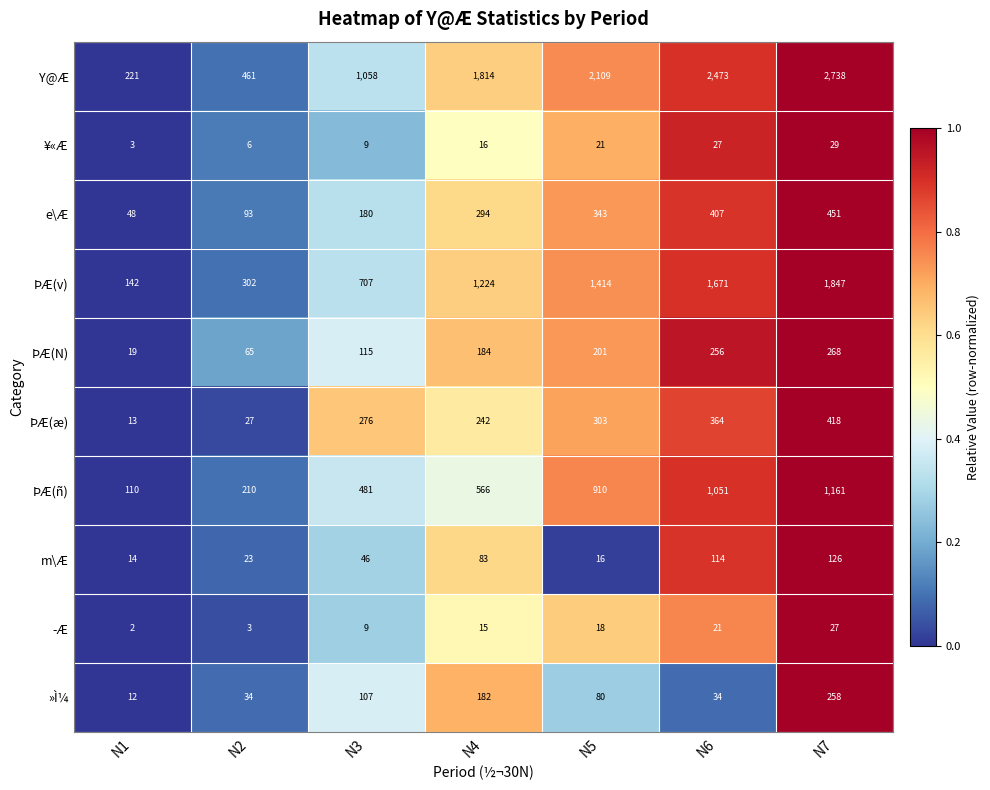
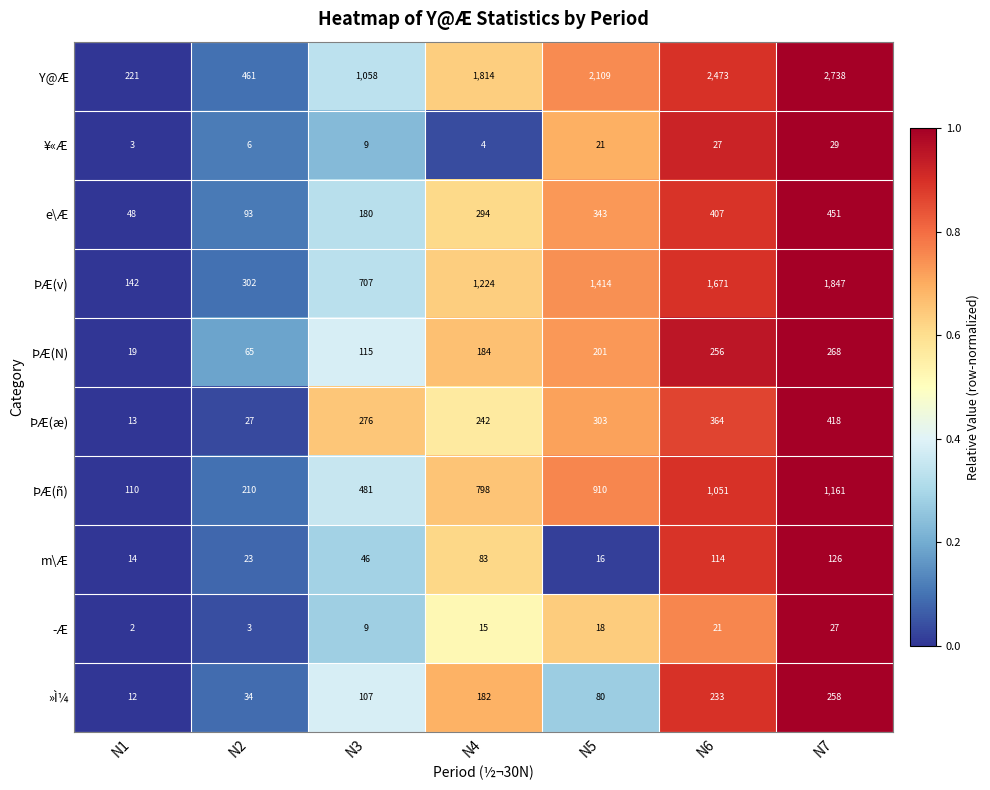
¥«Æ, N4: 16 -> 4
ÞÆ(ñ), N4: 566 -> 798
»Ì¼, N6: 34 -> 233
